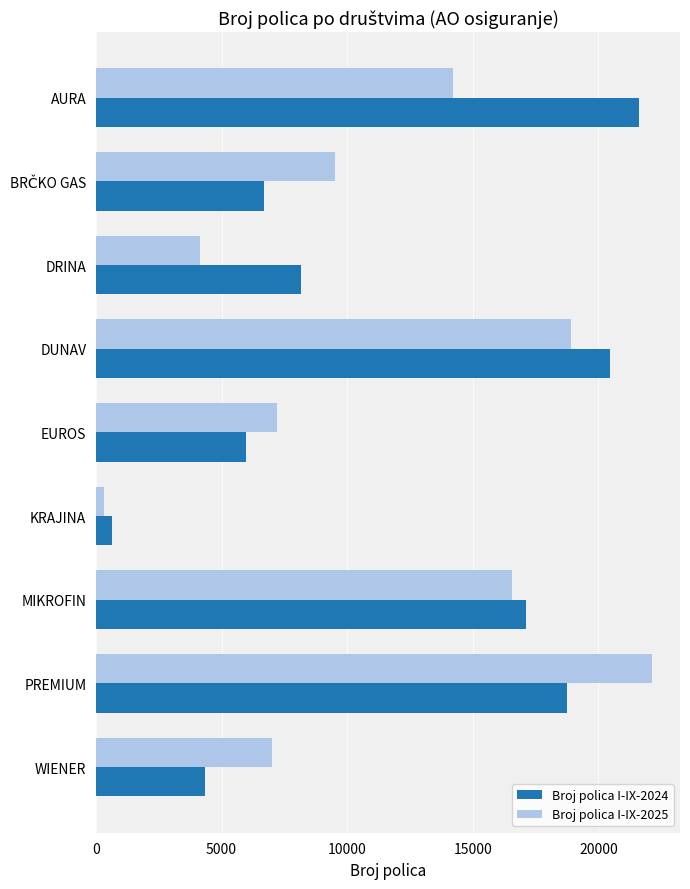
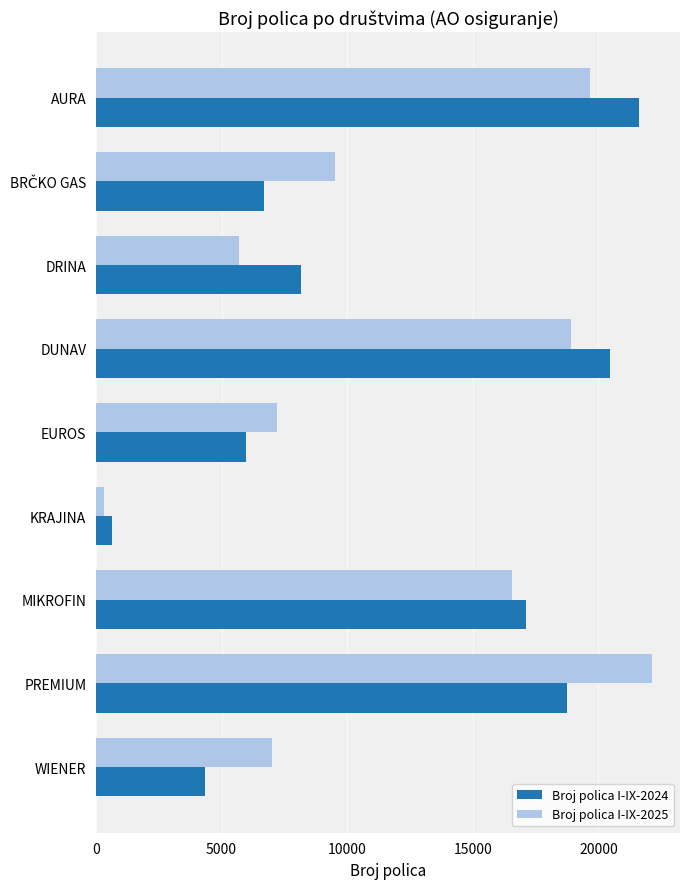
Broj polica I-IX-2025, AURA: 14200 -> 19700
Broj polica I-IX-2025, DRINA: 4100 -> 5700
